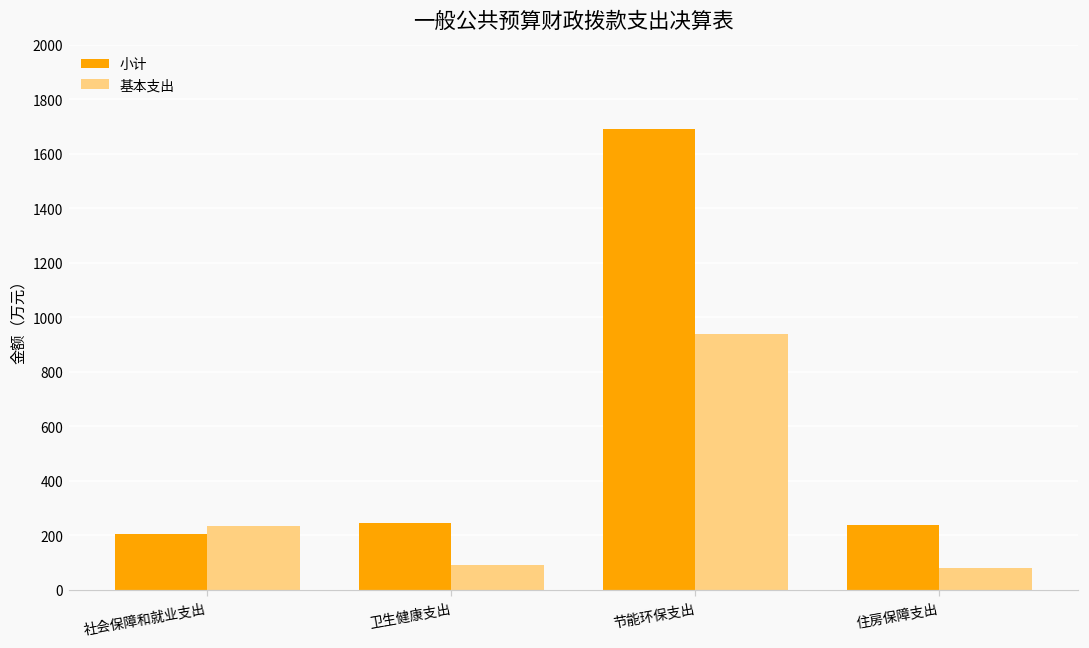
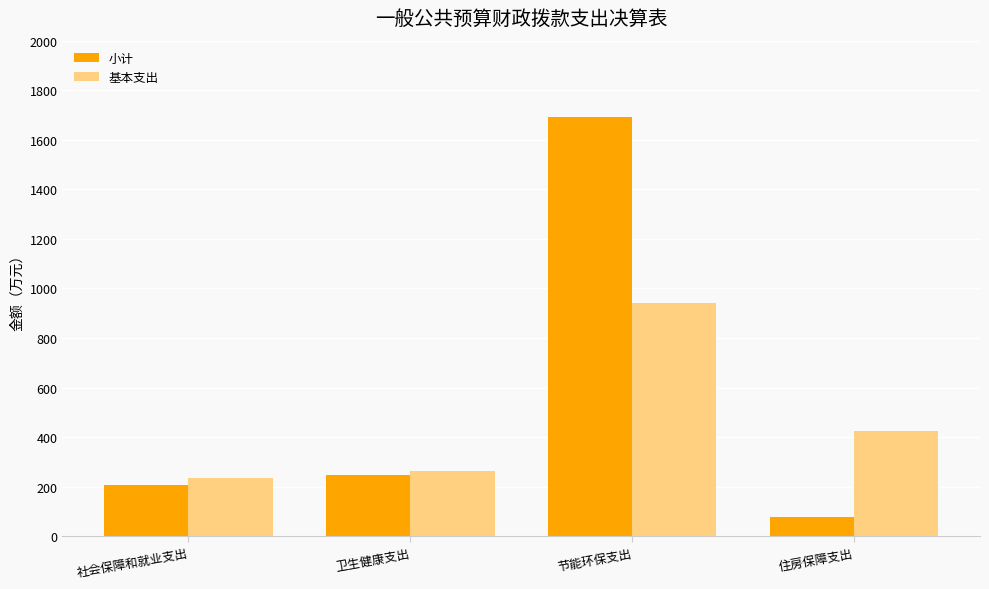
基本支出, 卫生健康支出: 90 -> 260
小计, 住房保障支出: 240 -> 80
基本支出, 住房保障支出: 80 -> 420
